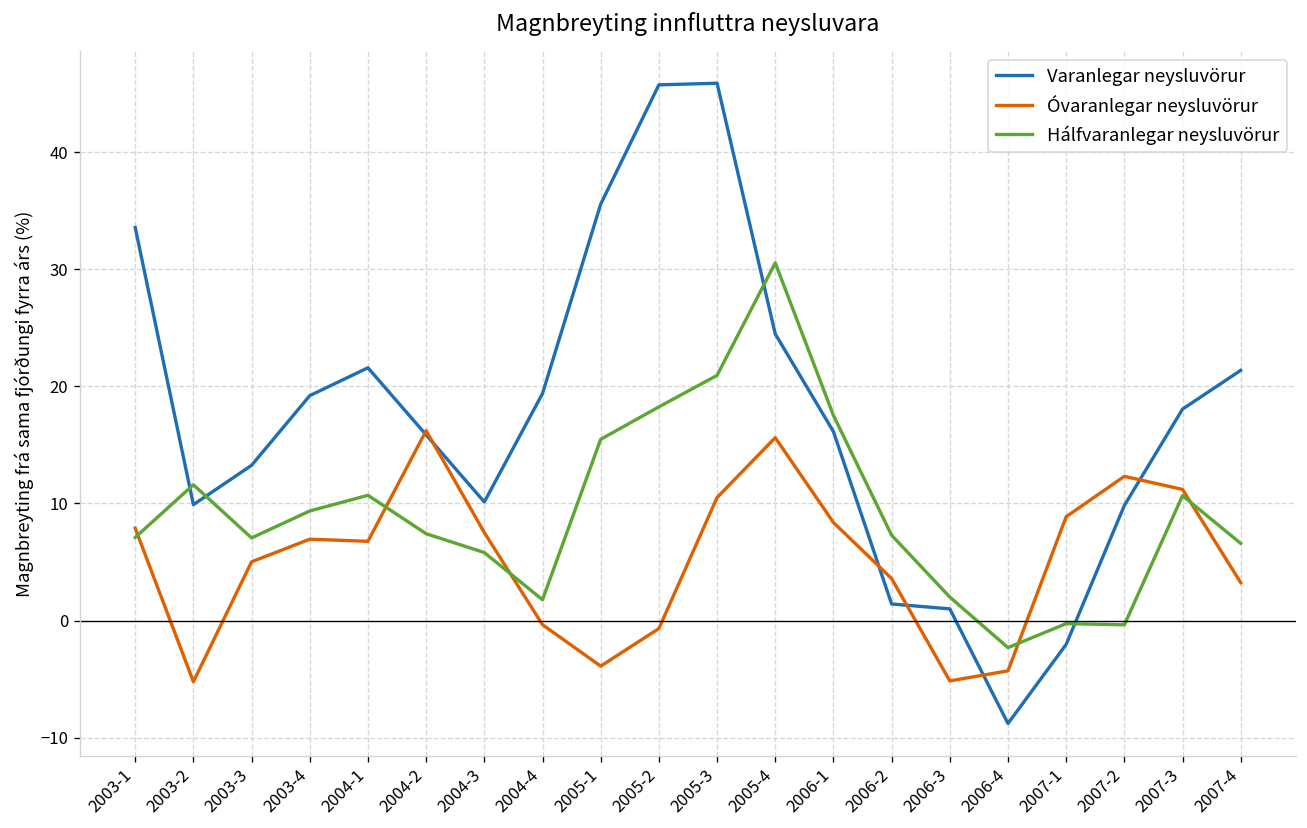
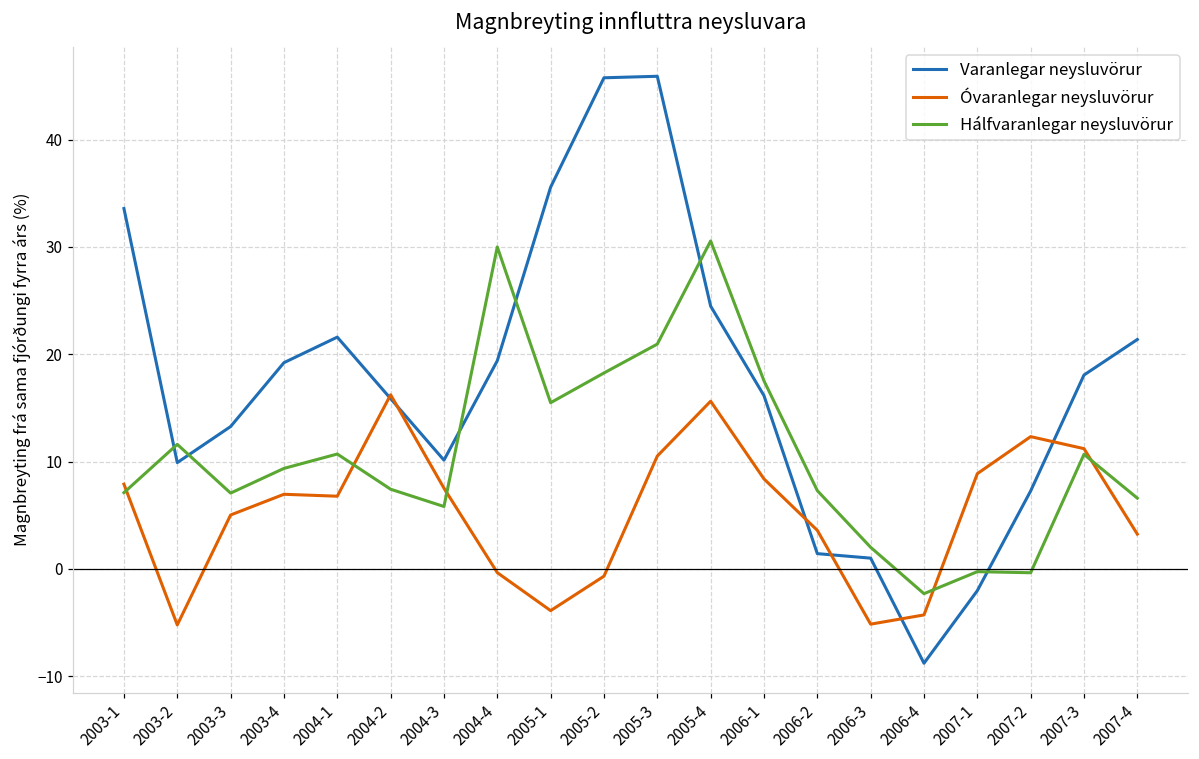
Hálfvaranlegar neysluvörur, 2004-4: 2 -> 30
Varanlegar neysluvörur, 2007-2: 10 -> 7
